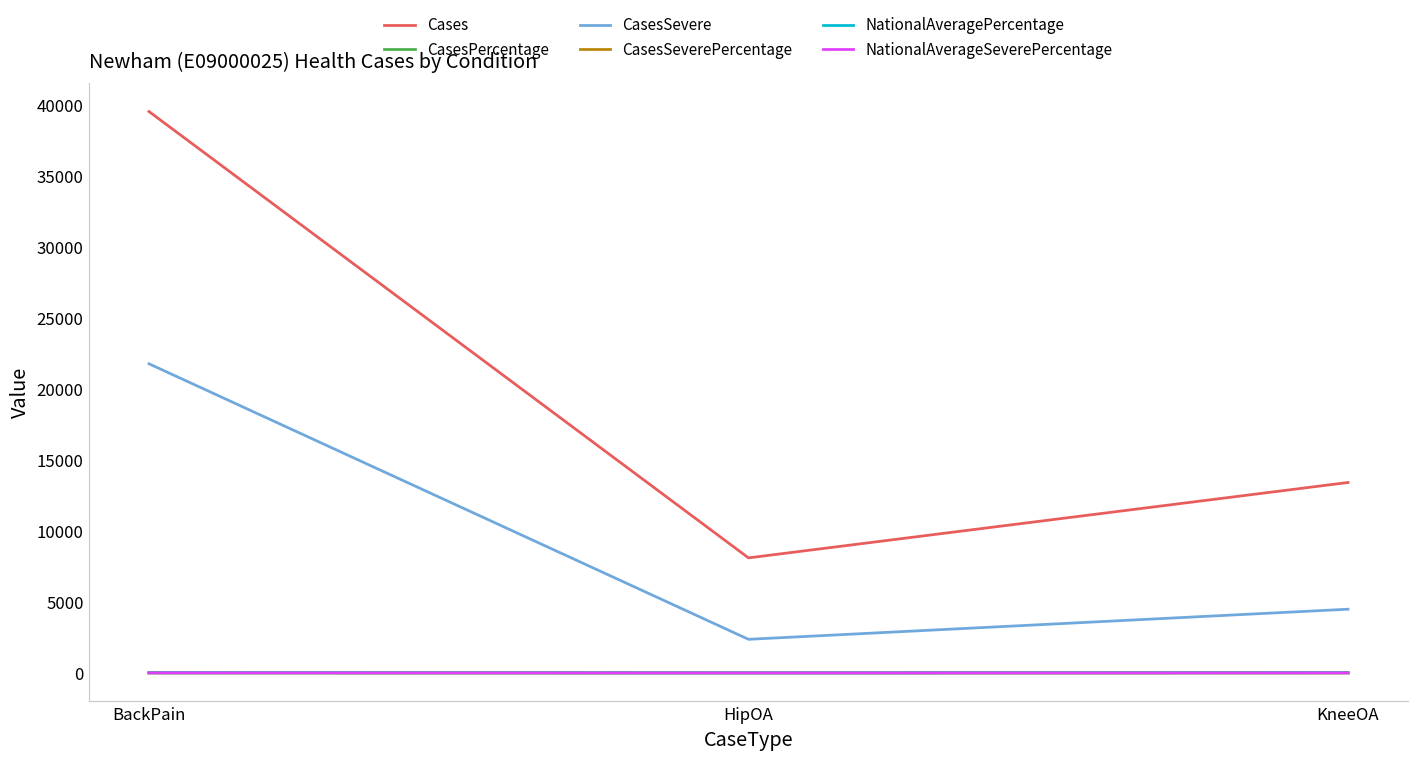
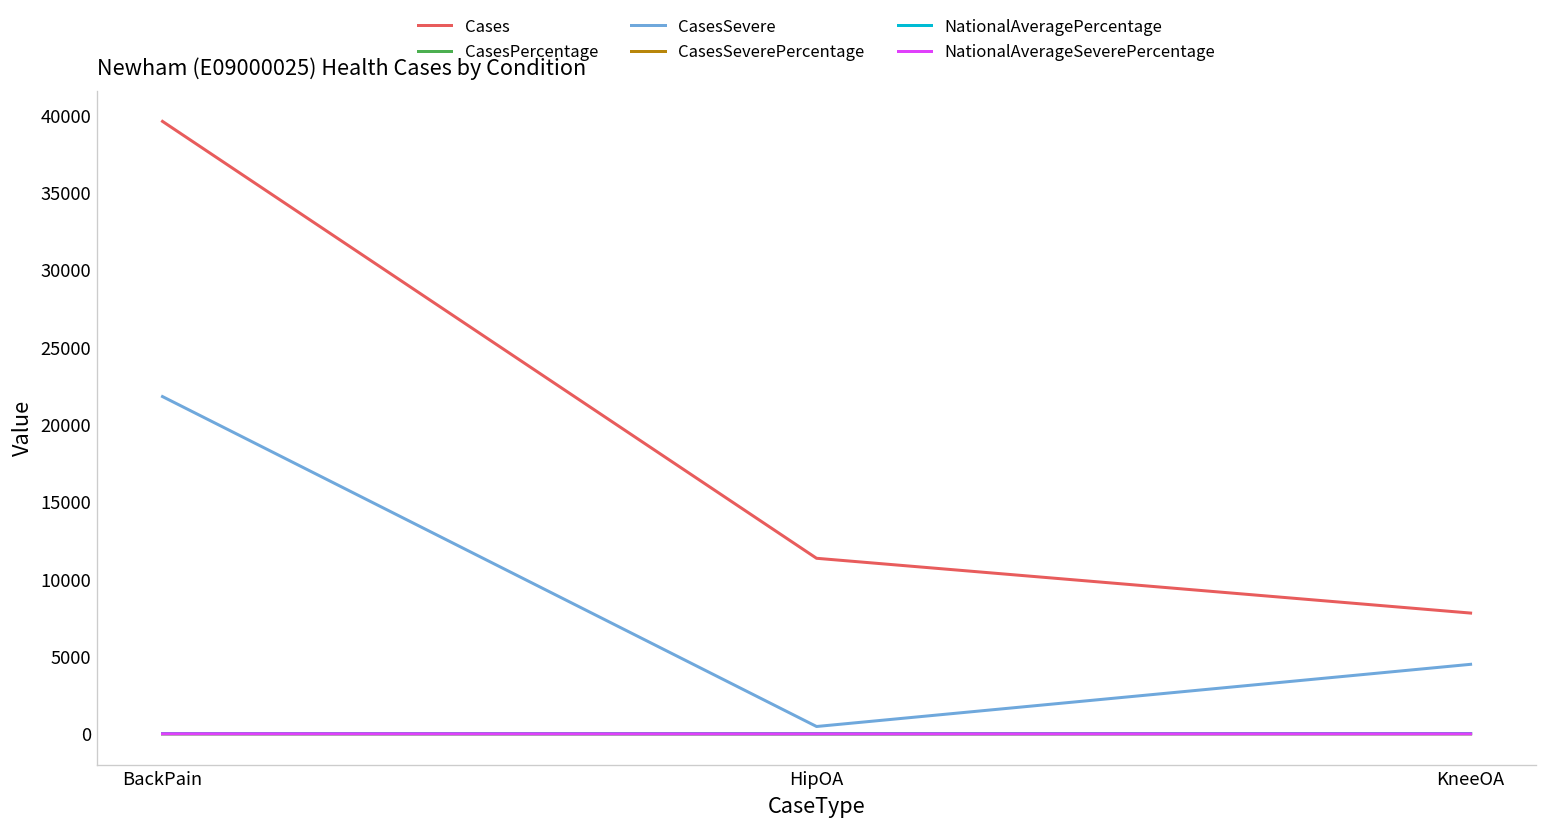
Cases, HipOA: 8100 -> 11400
CasesSevere, HipOA: 2400 -> 500
Cases, KneeOA: 13400 -> 7800
